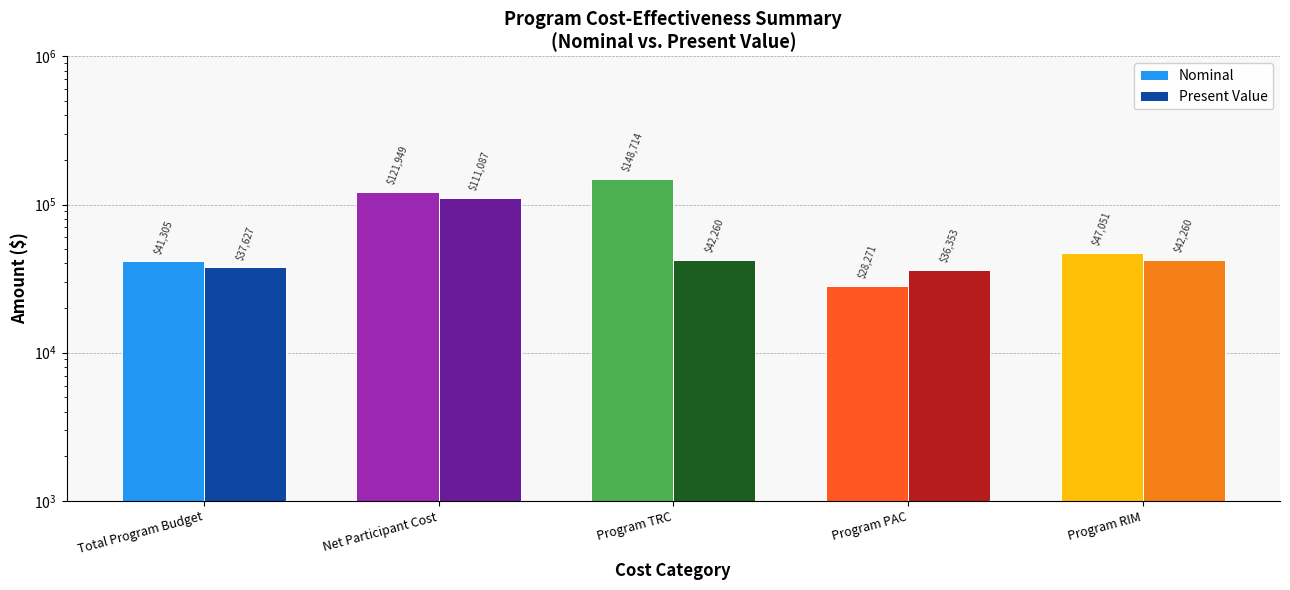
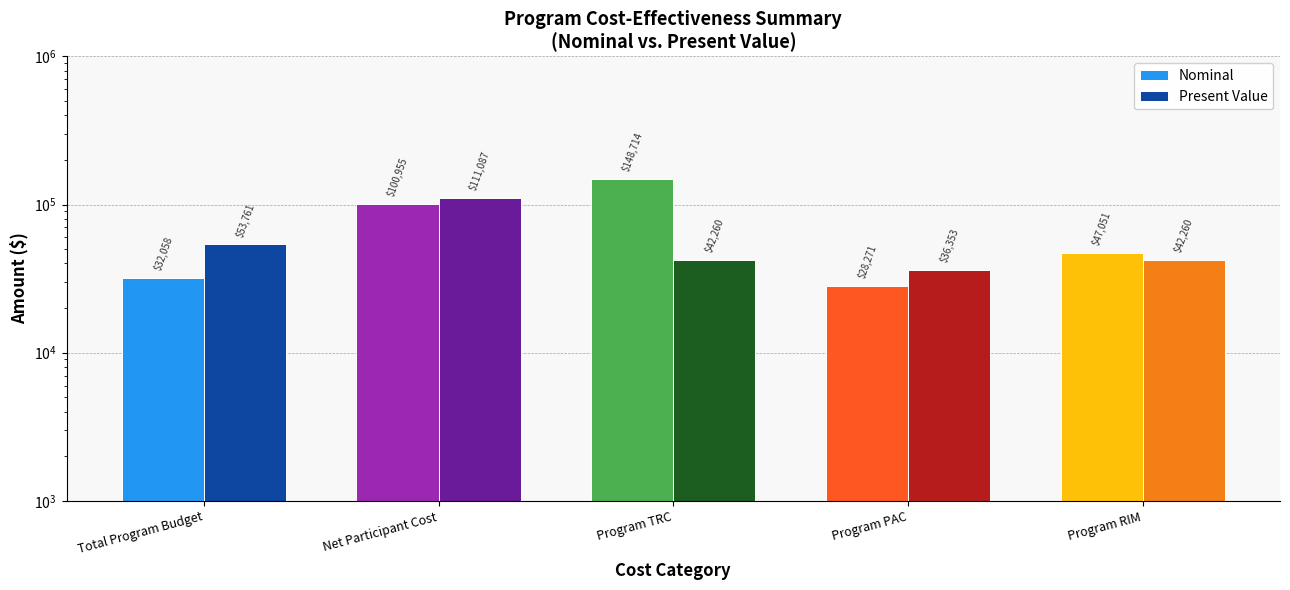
Nominal, Total Program Budget: $41,305 -> $32,058
Present Value, Total Program Budget: $37,627 -> $53,761
Nominal, Net Participant Cost: $121,949 -> $100,955
